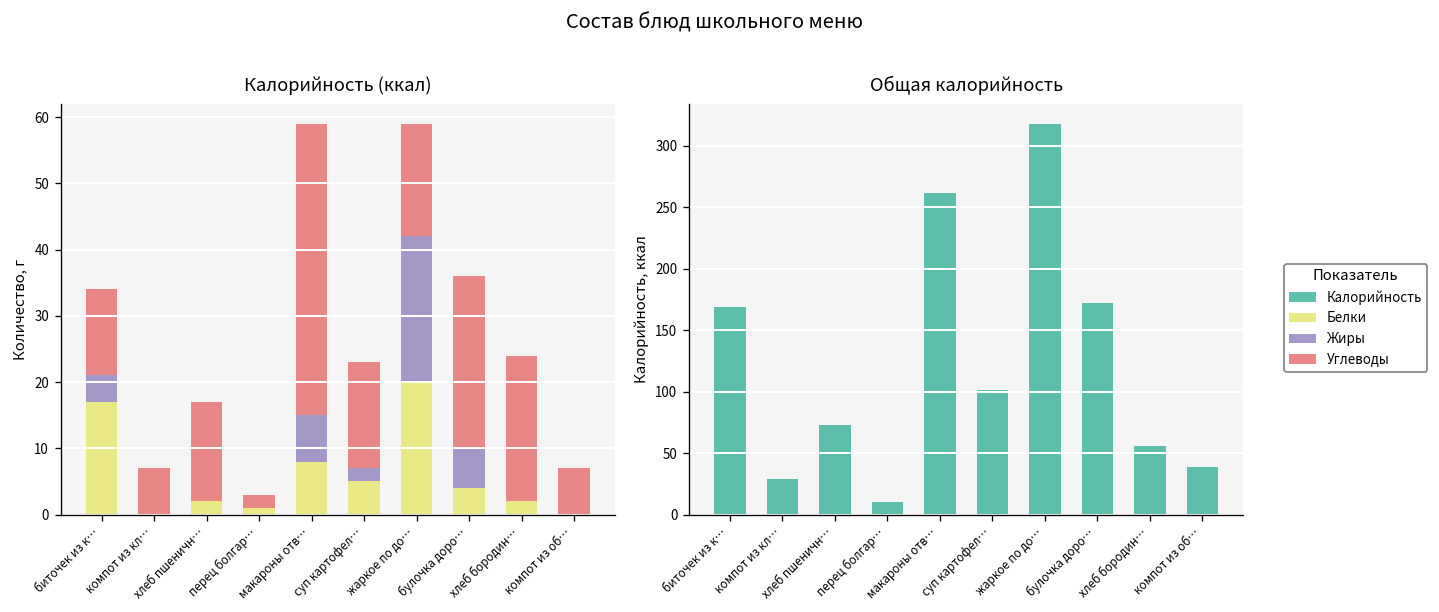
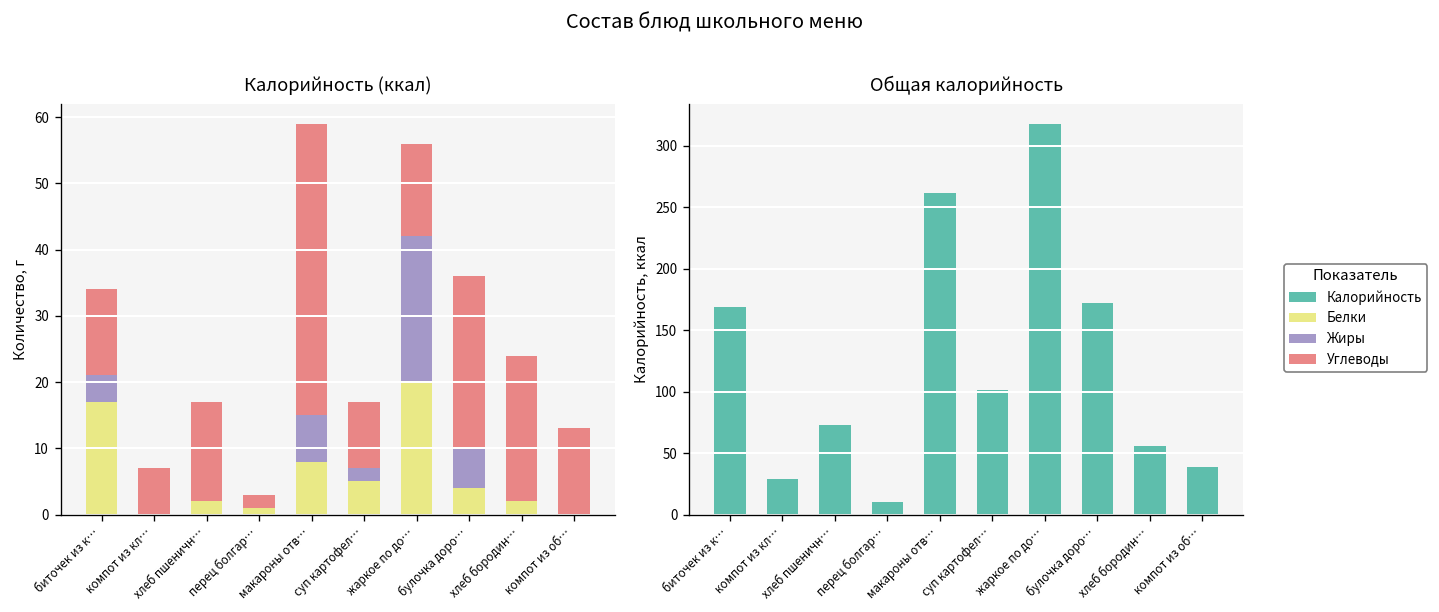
Калорийность (ккал), Углеводы, суп картофел…: 16 -> 10
Калорийность (ккал), Углеводы, жаркое по до…: 17 -> 14
Калорийность (ккал), Углеводы, компот из об…: 7 -> 13
